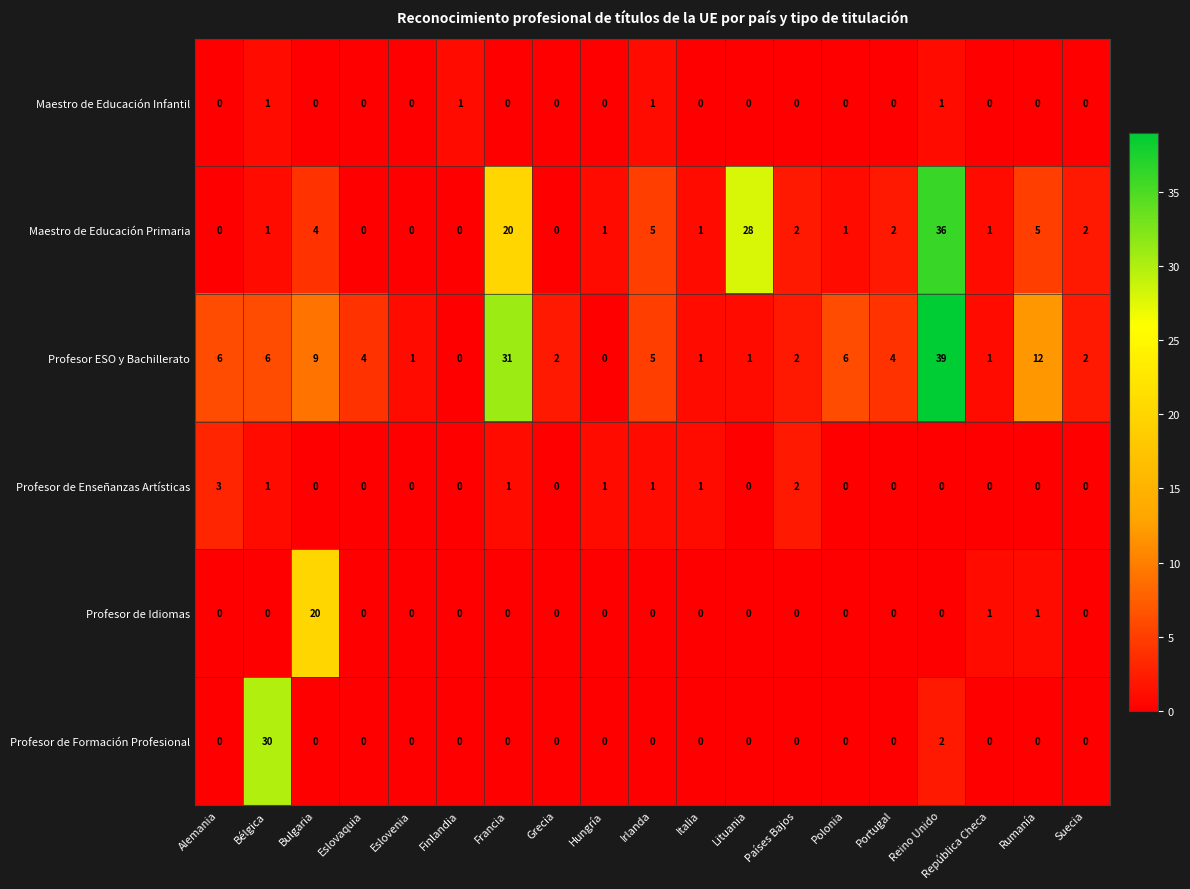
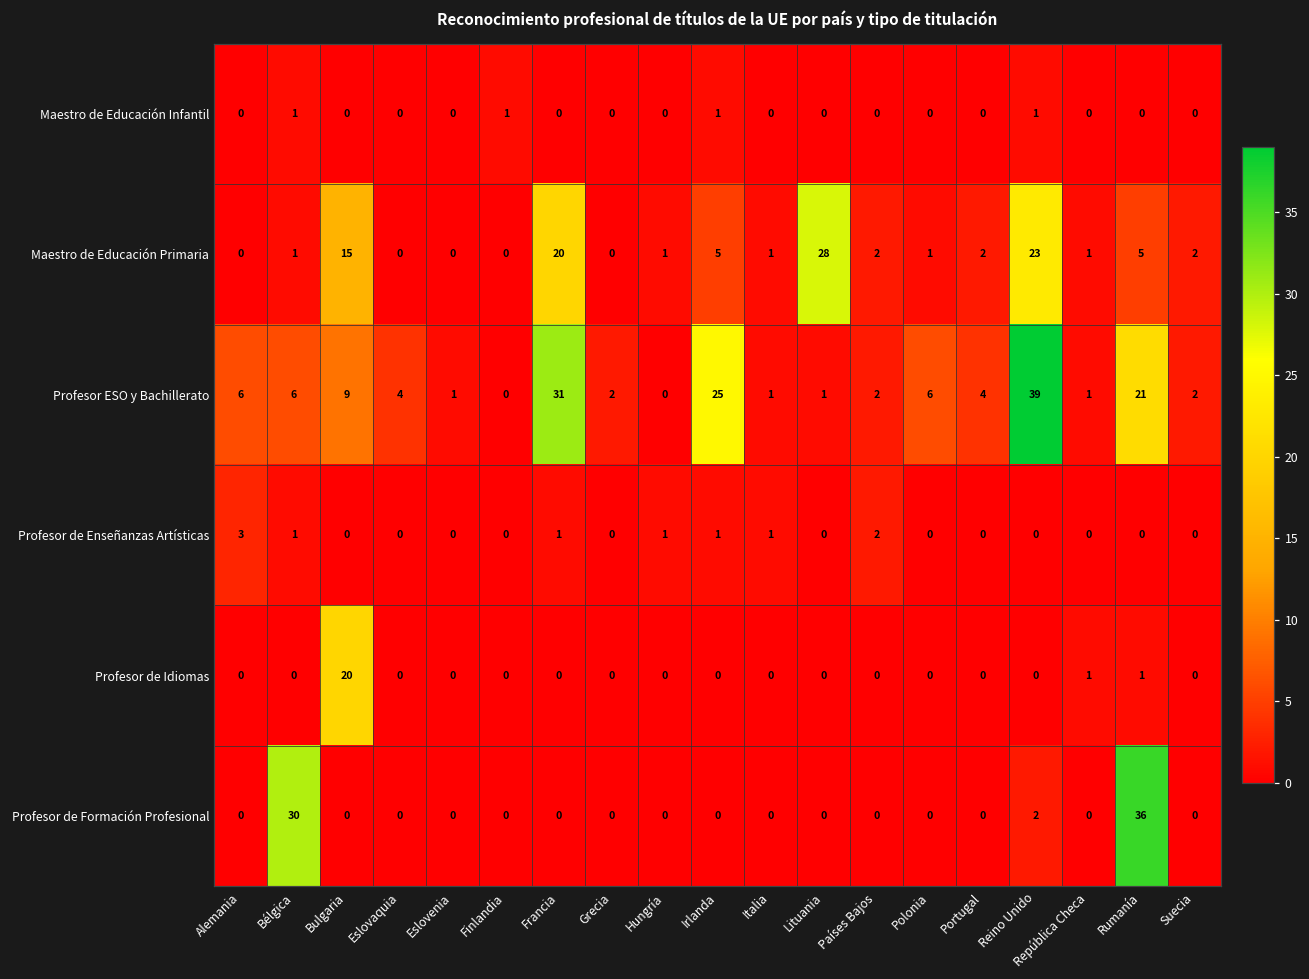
Maestro de Educación Primaria, Bulgaria: 4 -> 15
Maestro de Educación Primaria, Reino Unido: 36 -> 23
Profesor ESO y Bachillerato, Irlanda: 5 -> 25
Profesor ESO y Bachillerato, Rumanía: 12 -> 21
Profesor de Formación Profesional, Rumanía: 0 -> 36
